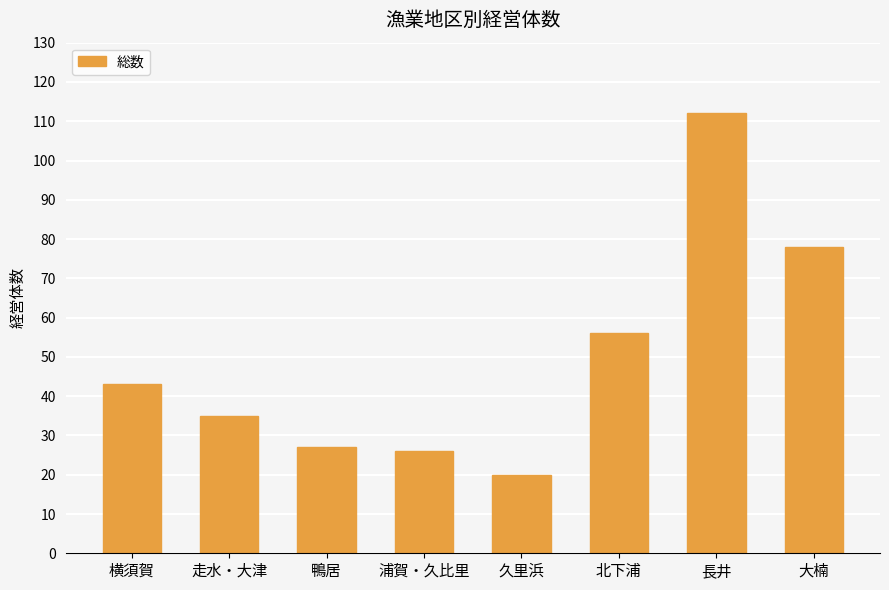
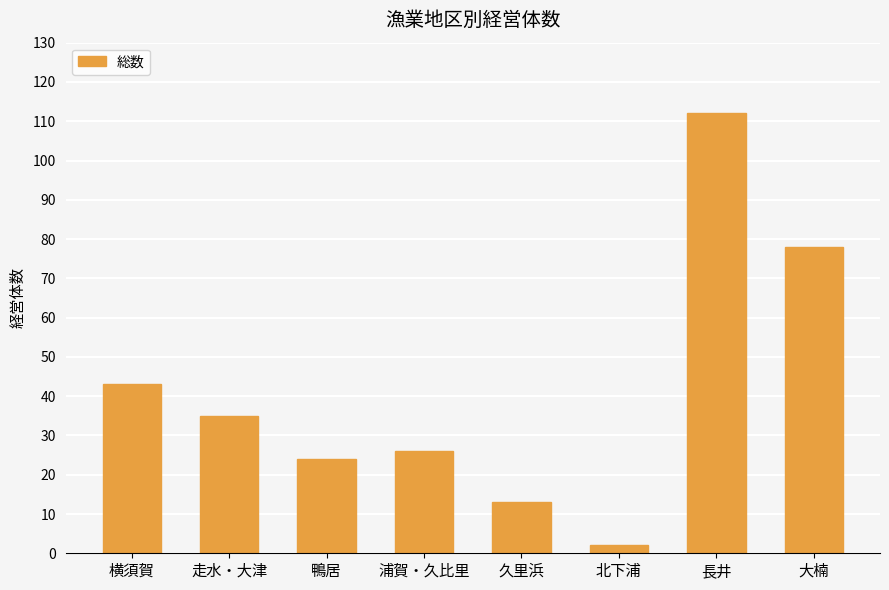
鴨居: 27 -> 24
久里浜: 20 -> 13
北下浦: 56 -> 2
